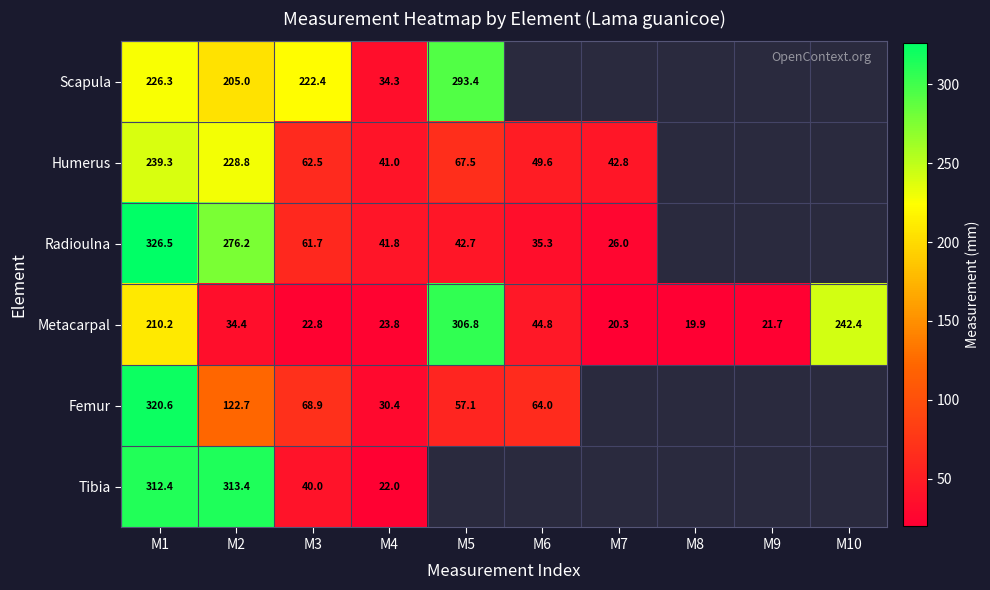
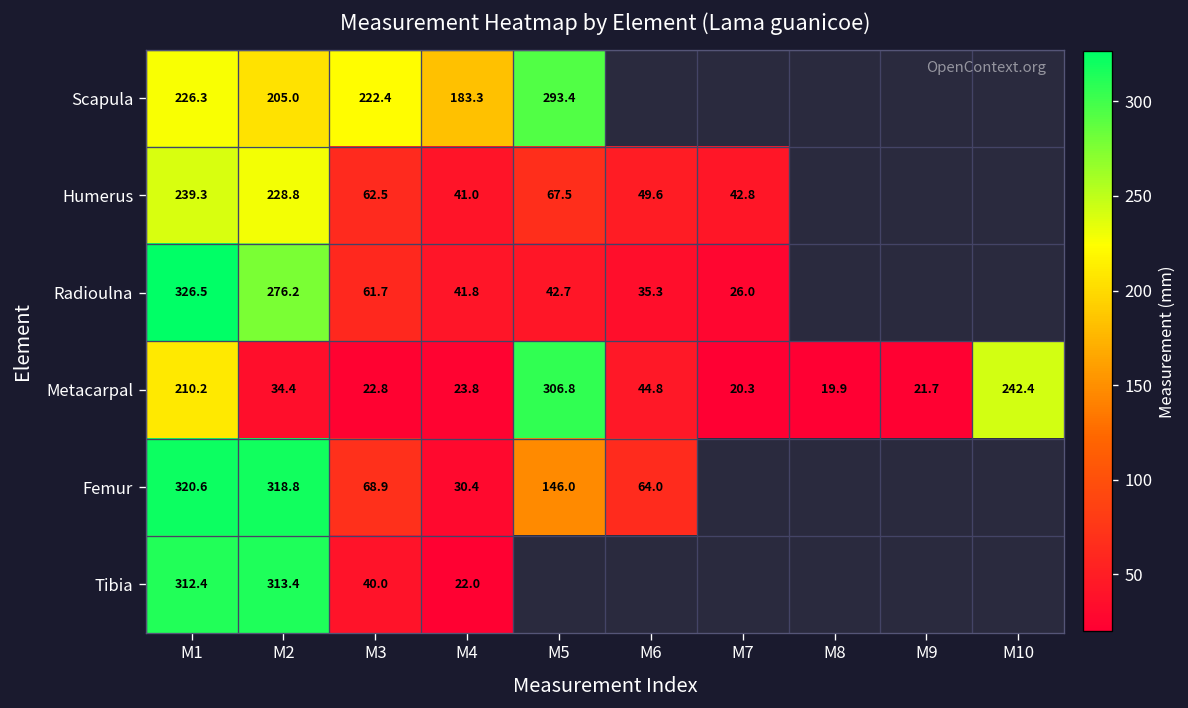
Scapula, M4: 34.3 -> 183.3
Femur, M2: 122.7 -> 318.8
Femur, M5: 57.1 -> 146.0
